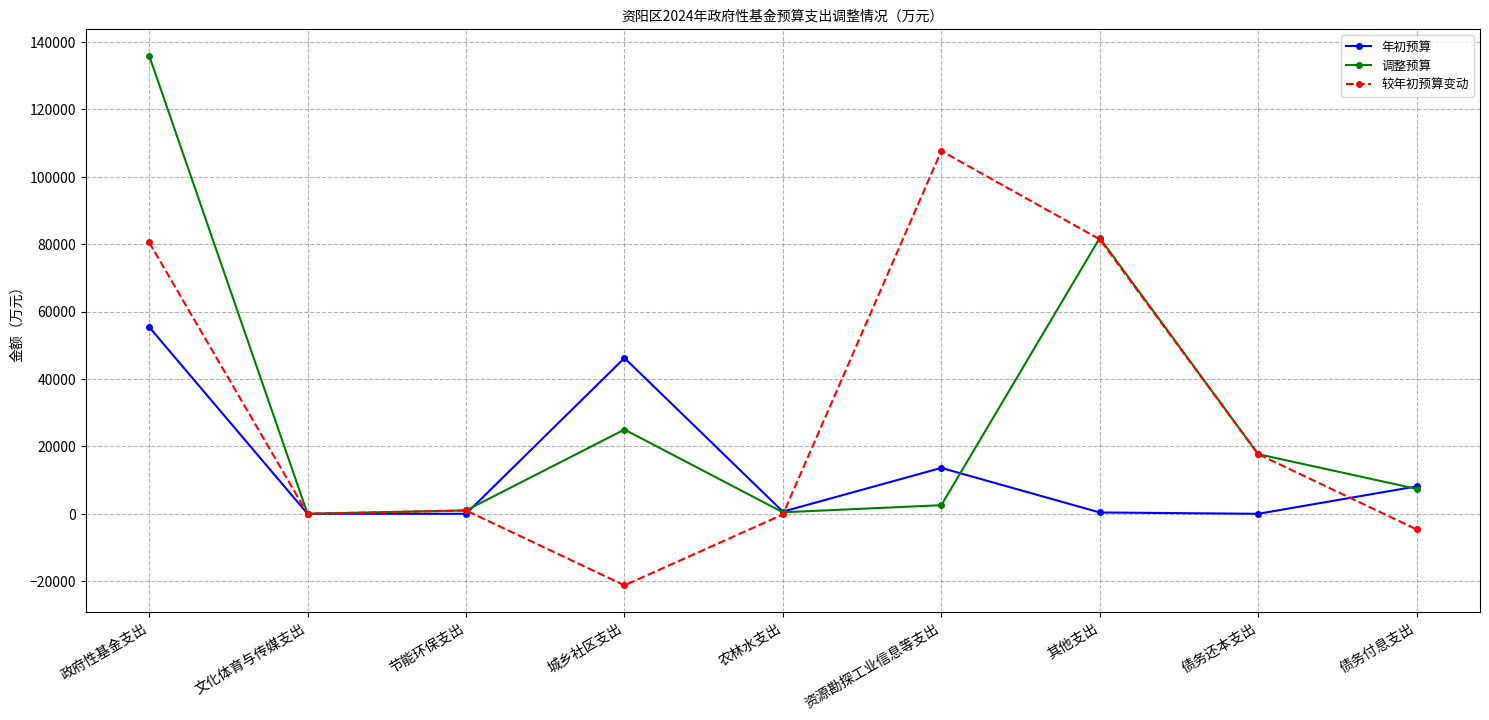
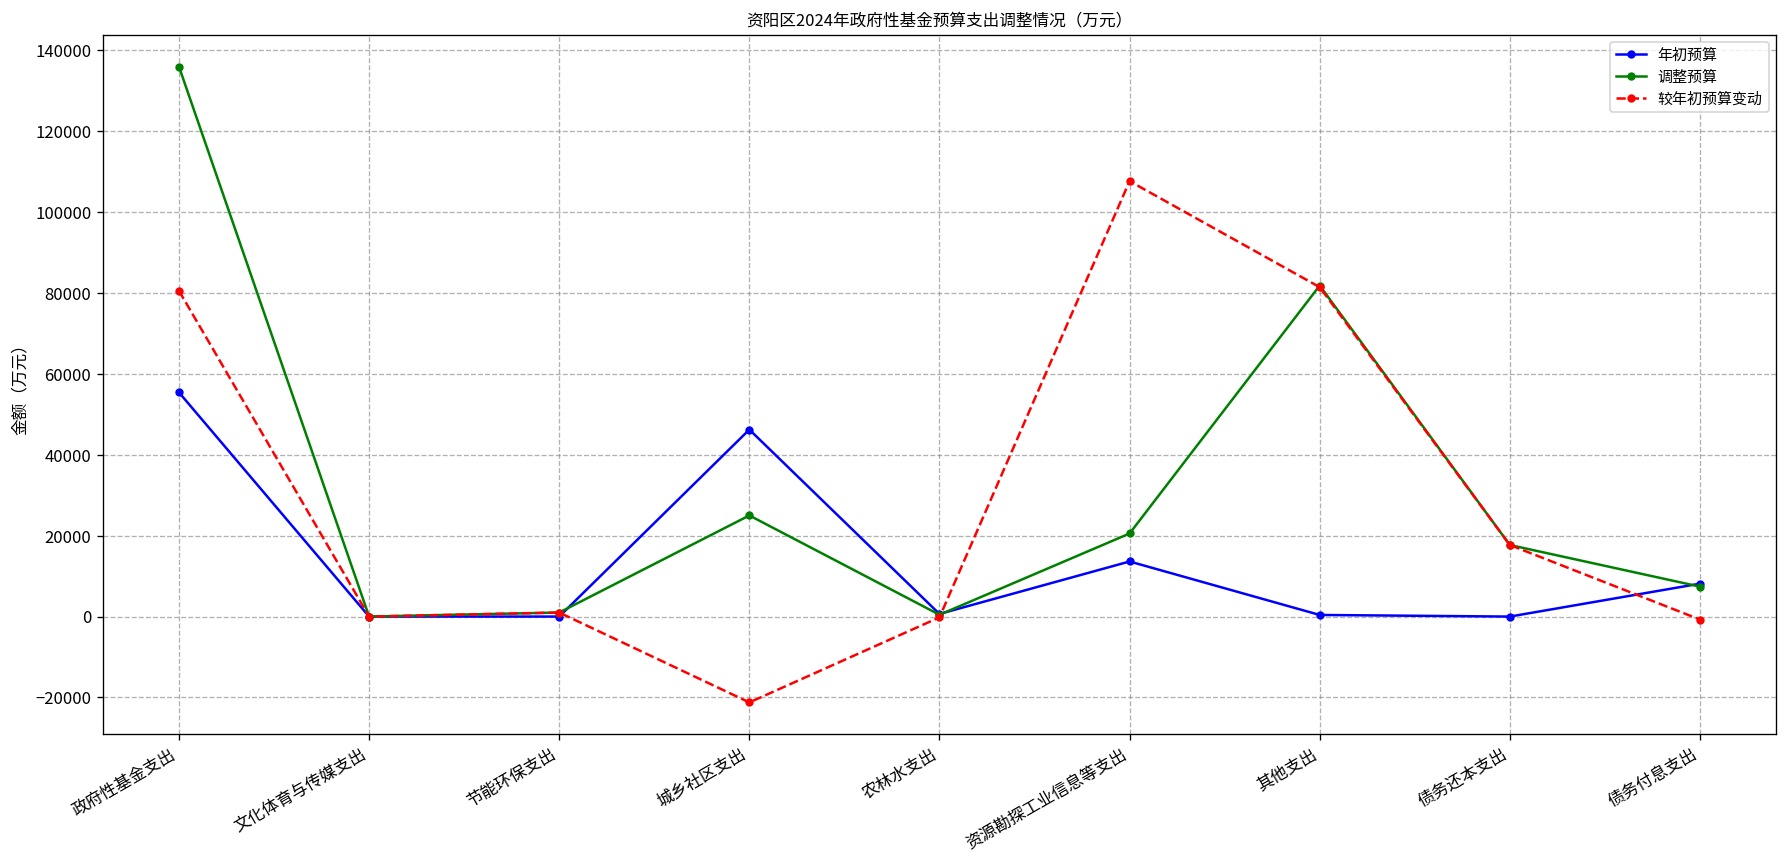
调整预算, 资源勘探工业信息等支出: 3000 -> 21000
较年初预算变动, 债务付息支出: -5000 -> -1000
